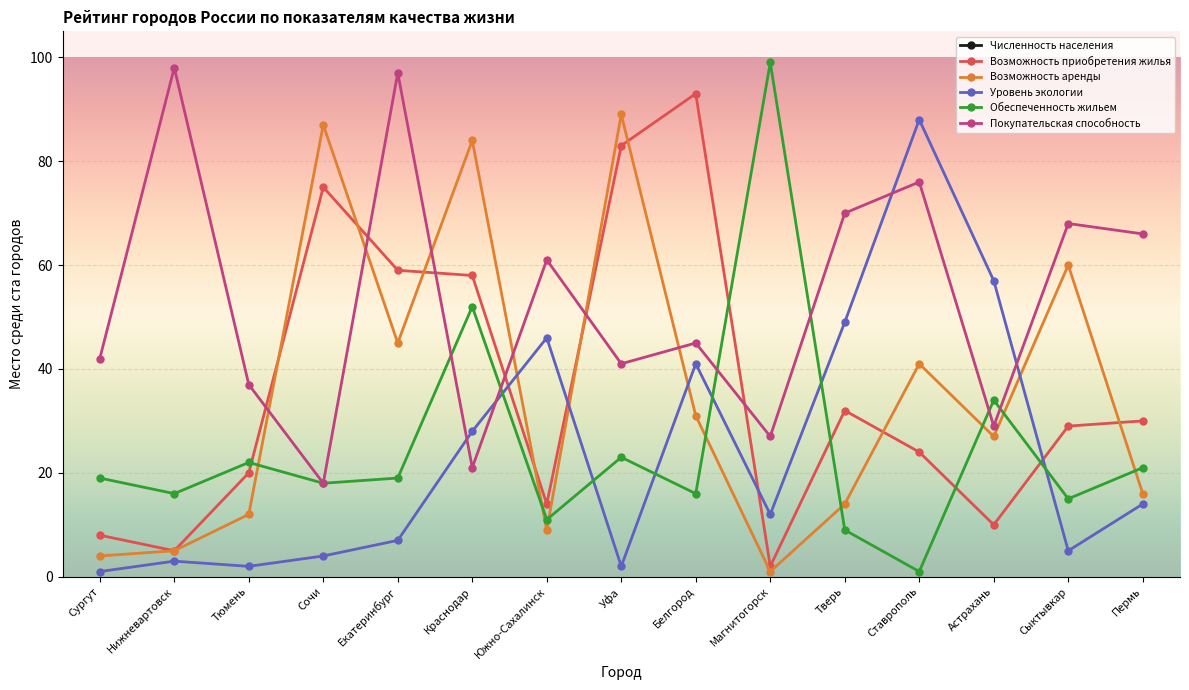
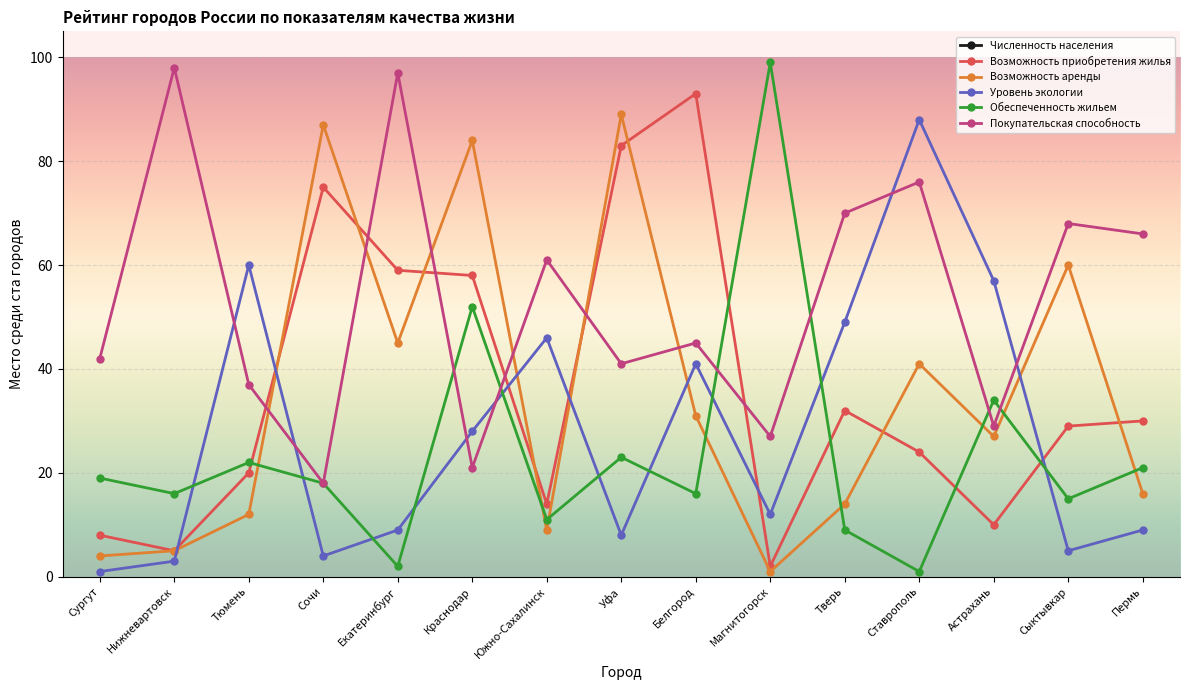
Уровень экологии, Тюмень: 2 -> 60
Уровень экологии, Екатеринбург: 7 -> 9
Обеспеченность жильем, Екатеринбург: 19 -> 2
Уровень экологии, Уфа: 2 -> 8
Уровень экологии, Пермь: 14 -> 9
